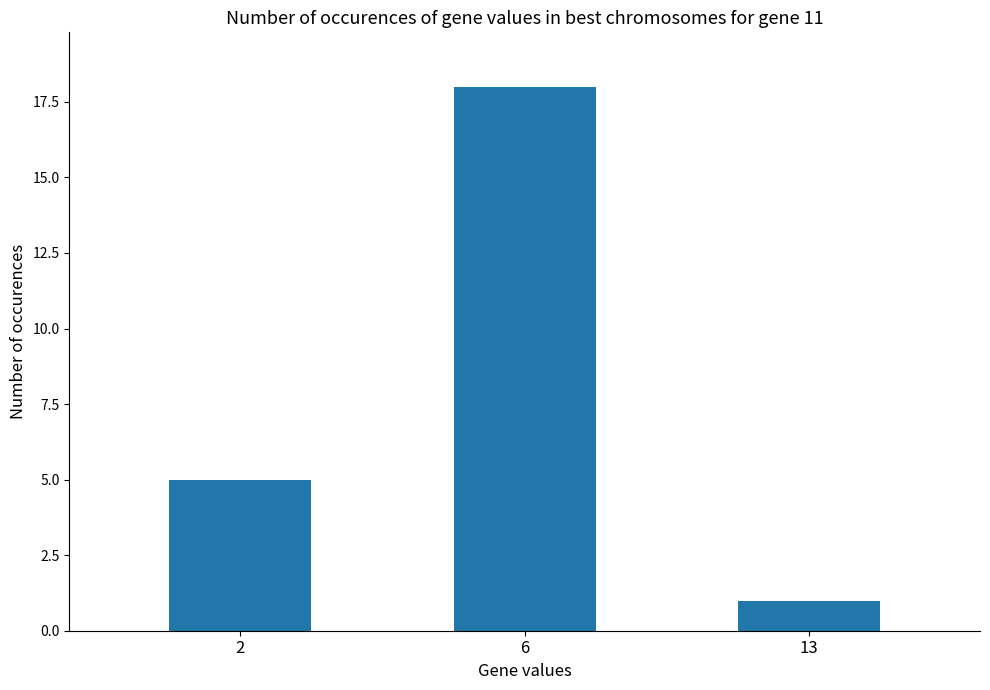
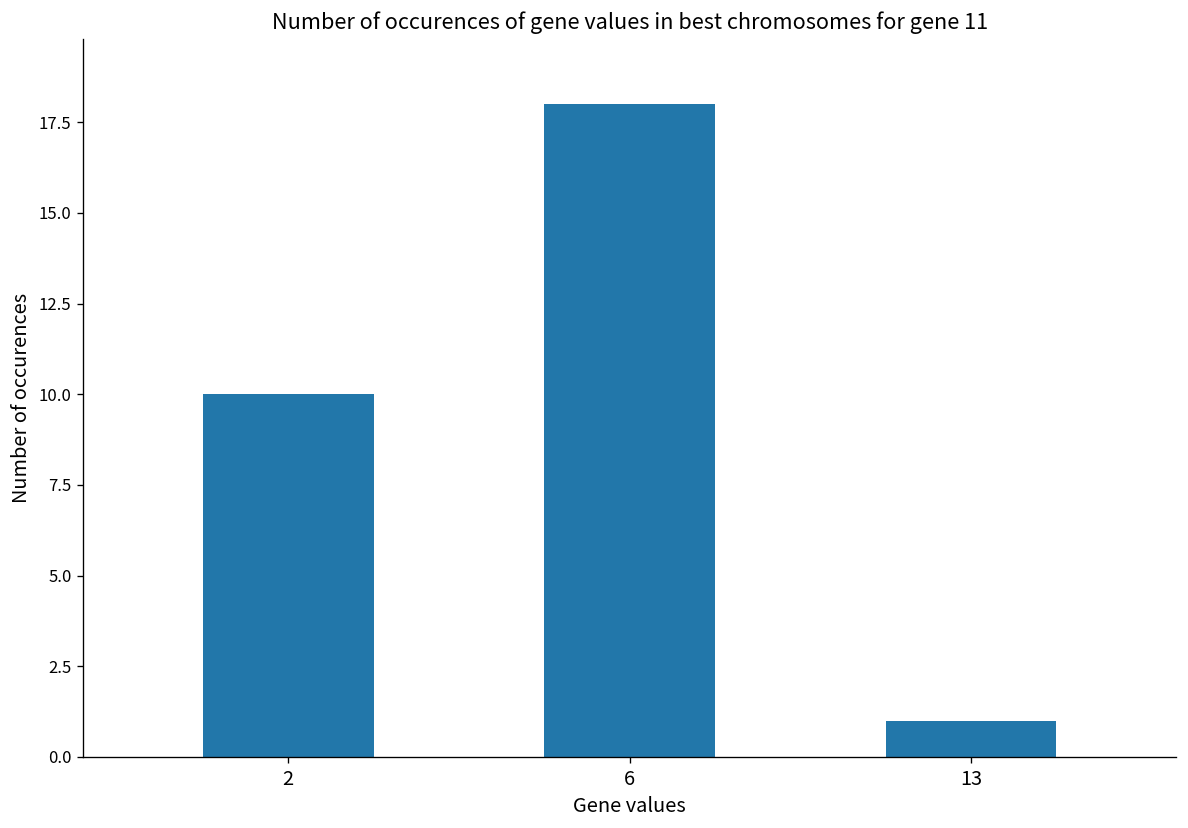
2: 5 -> 10
